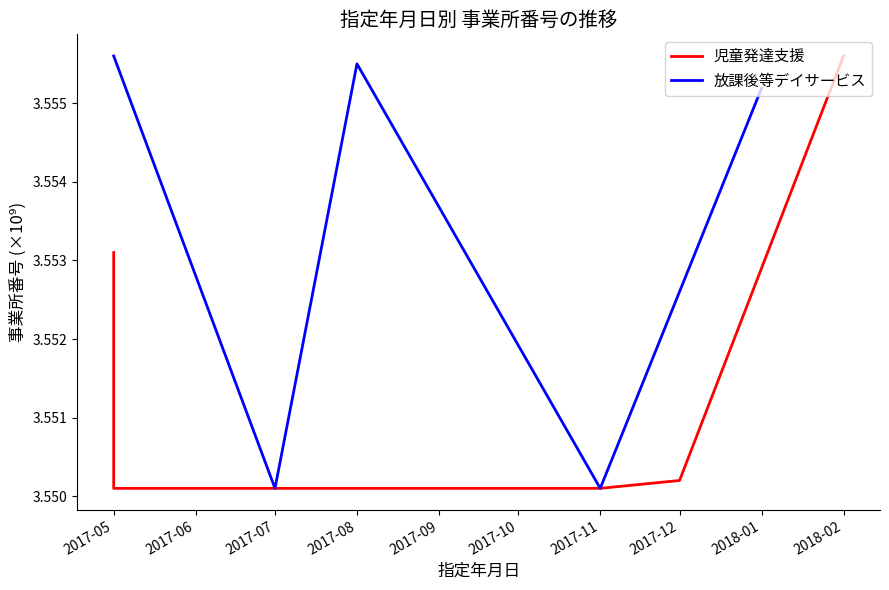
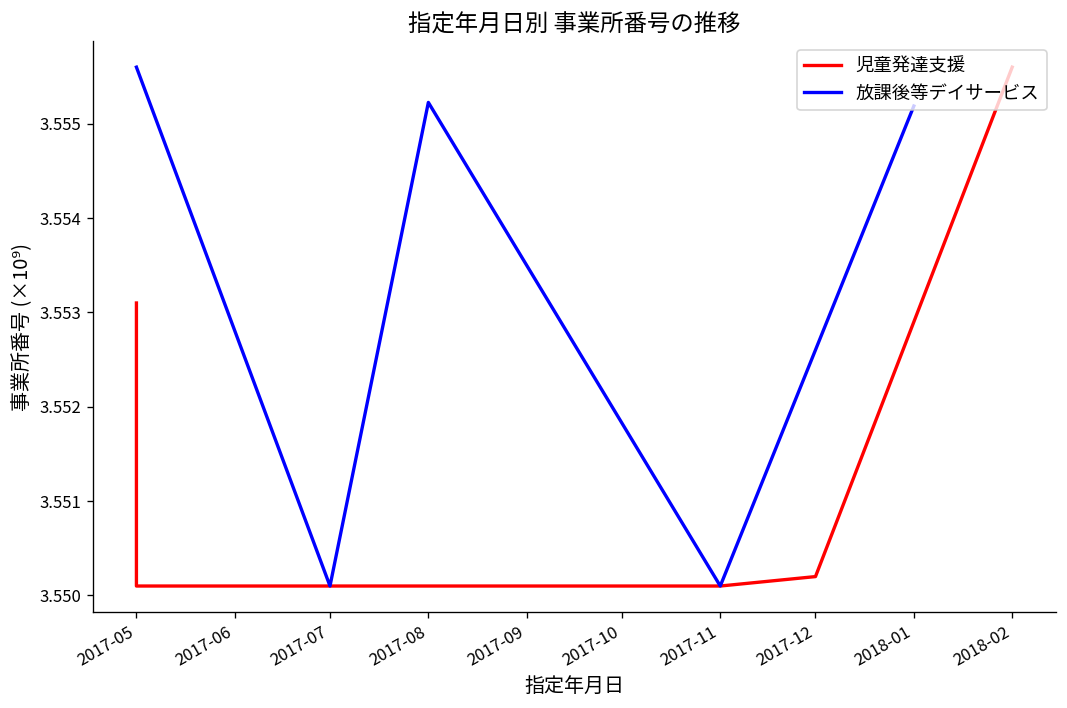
放課後等デイサービス, 2017-08: 3.5555 -> 3.5552
